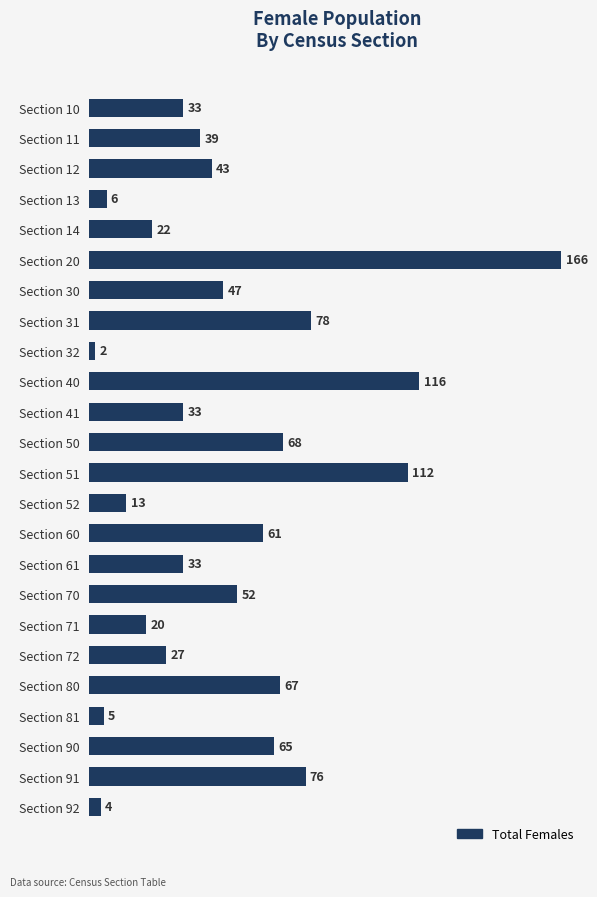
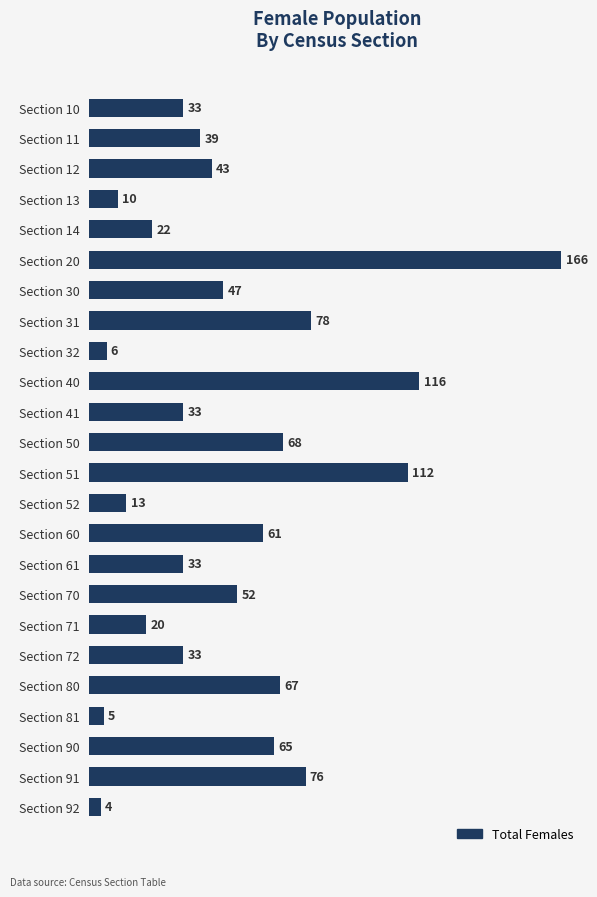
Section 13: 6 -> 10
Section 32: 2 -> 6
Section 72: 27 -> 33
